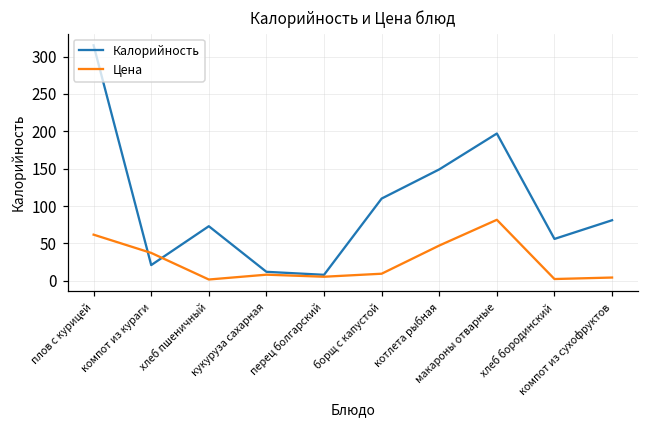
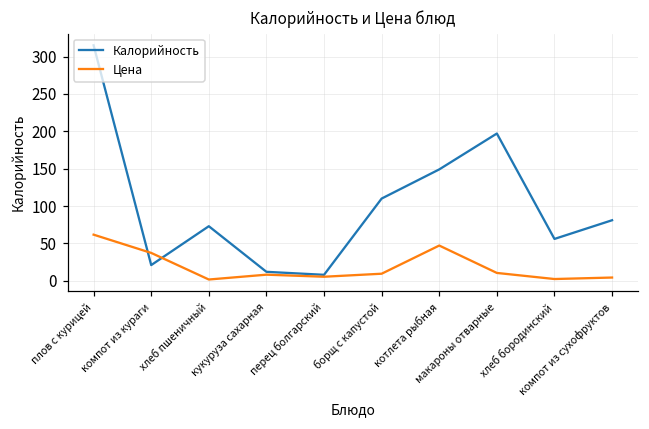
Цена, макароны отварные: 80 -> 10
